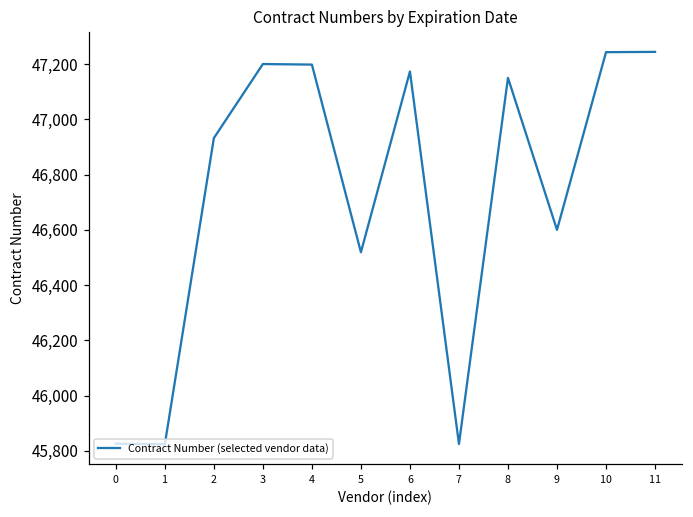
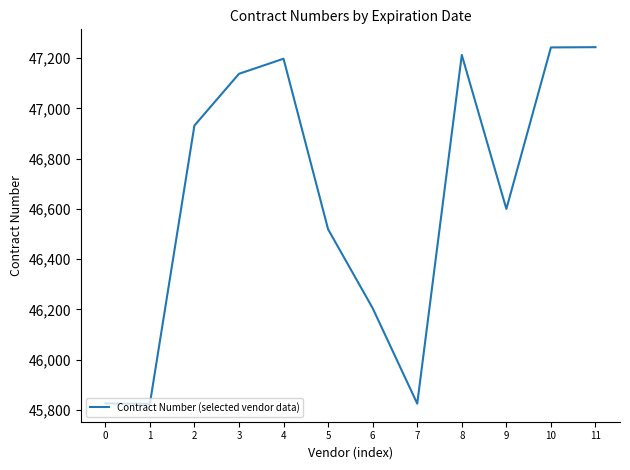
3: 47,200 -> 47,140
6: 47,170 -> 46,210
8: 47,150 -> 47,210
